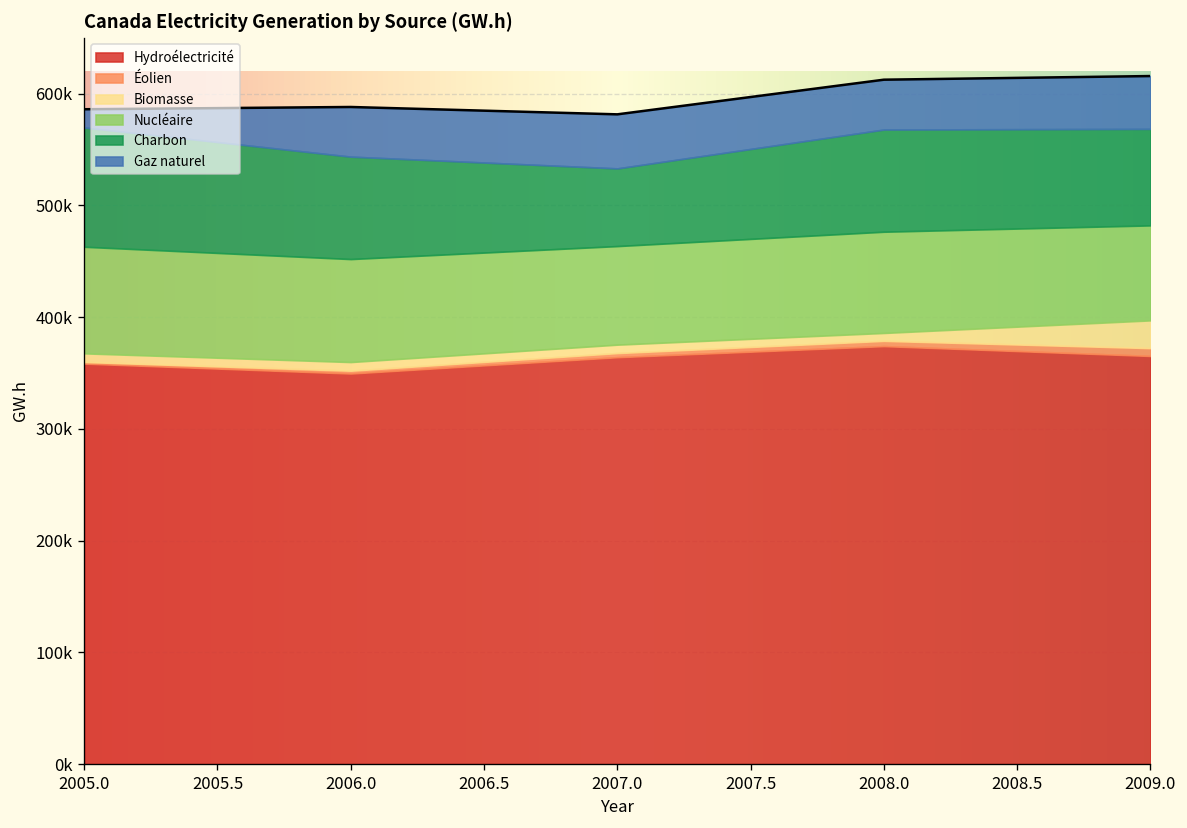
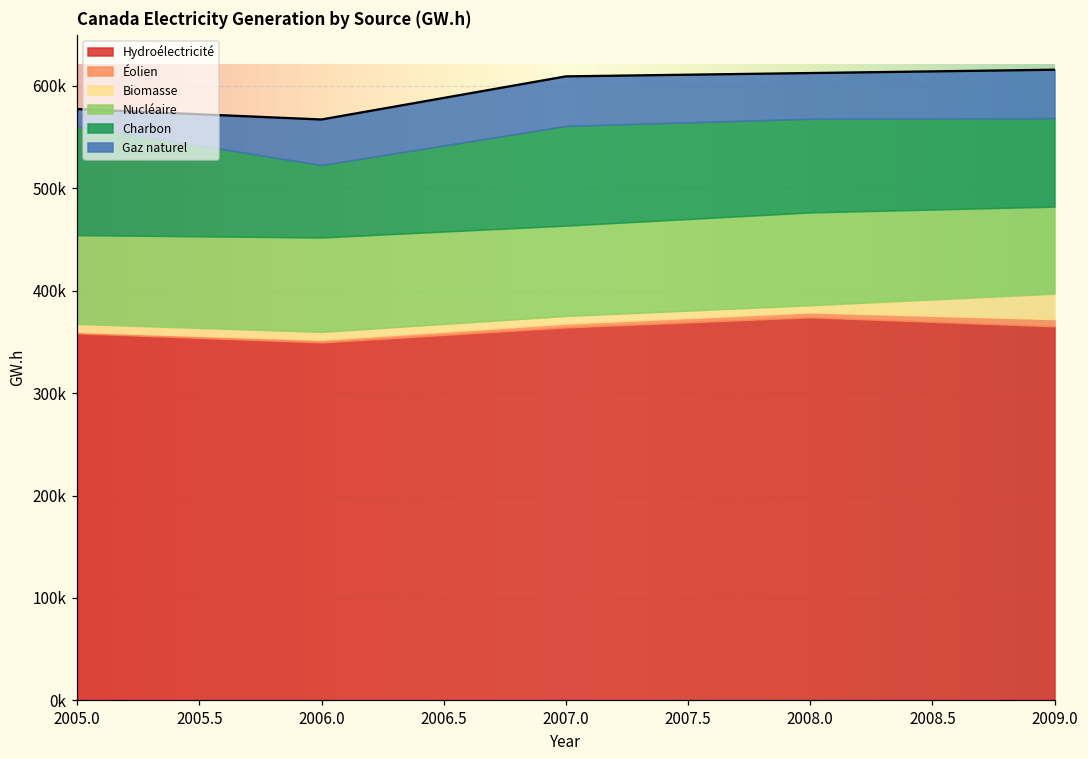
Nucléaire, 2005.0: 100000 -> 90000
Charbon, 2006.0: 90000 -> 70000
Charbon, 2007.0: 70000 -> 100000
